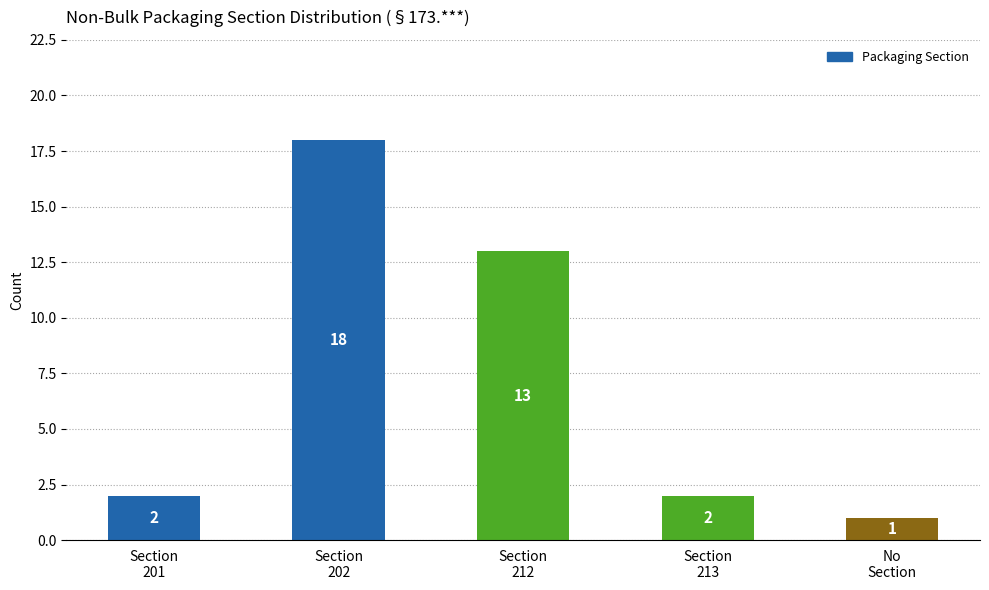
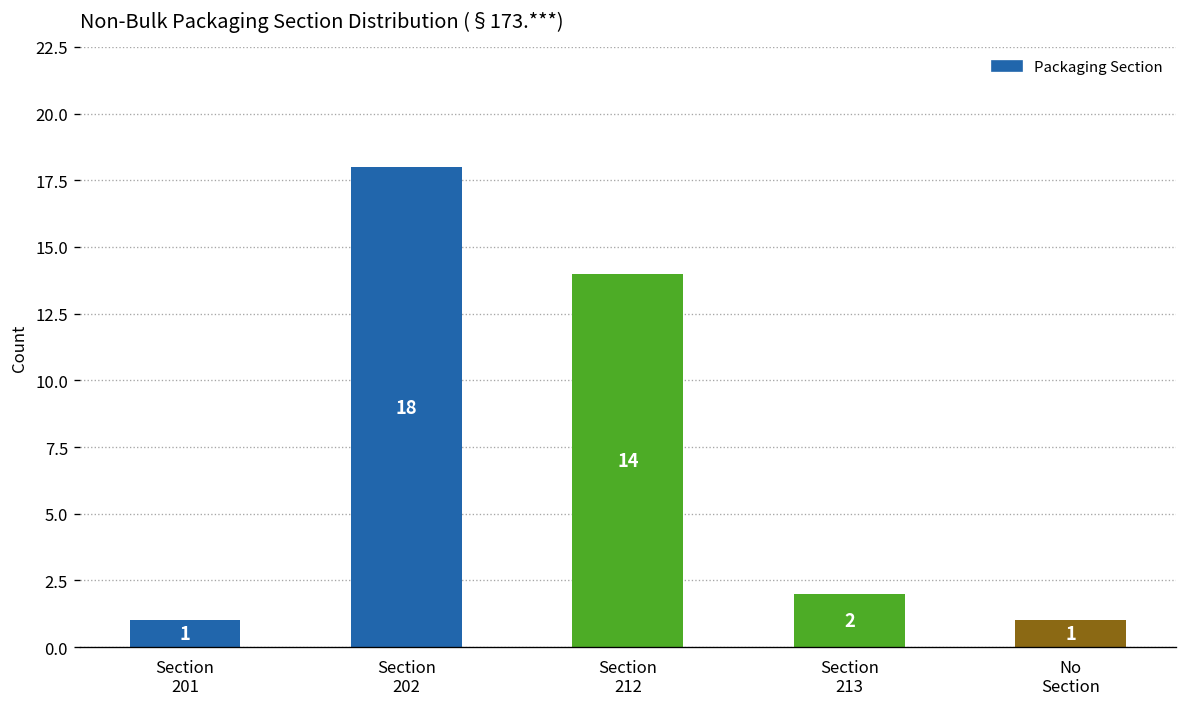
Section 201: 2 -> 1
Section 212: 13 -> 14
